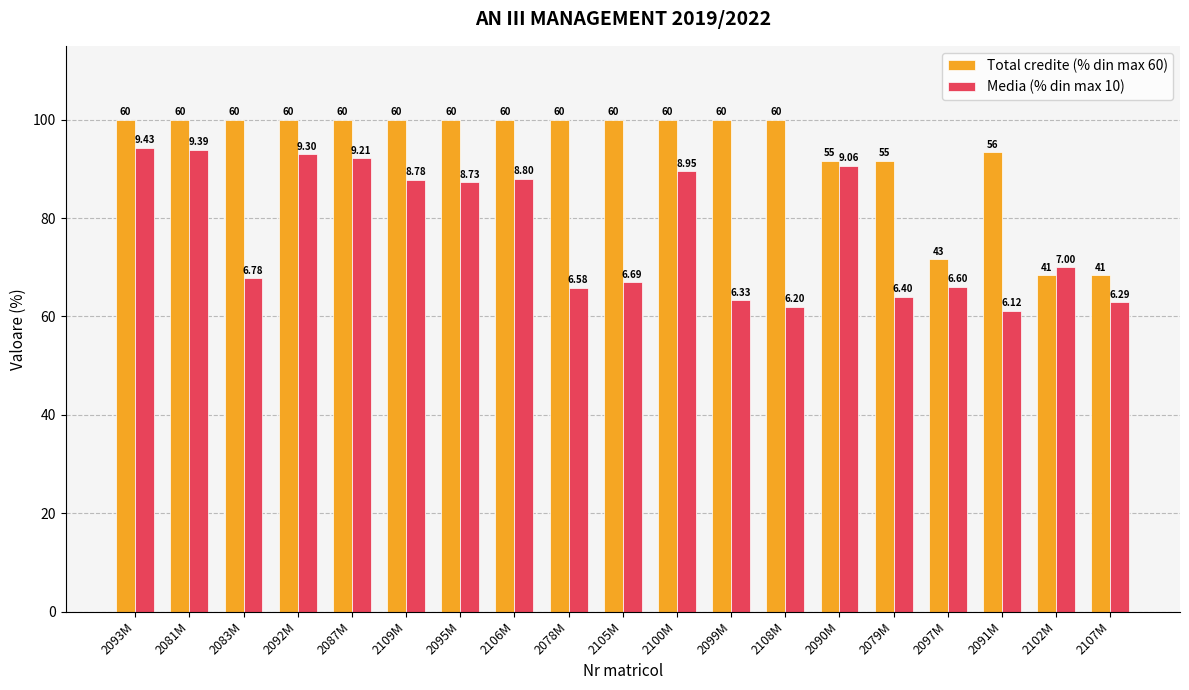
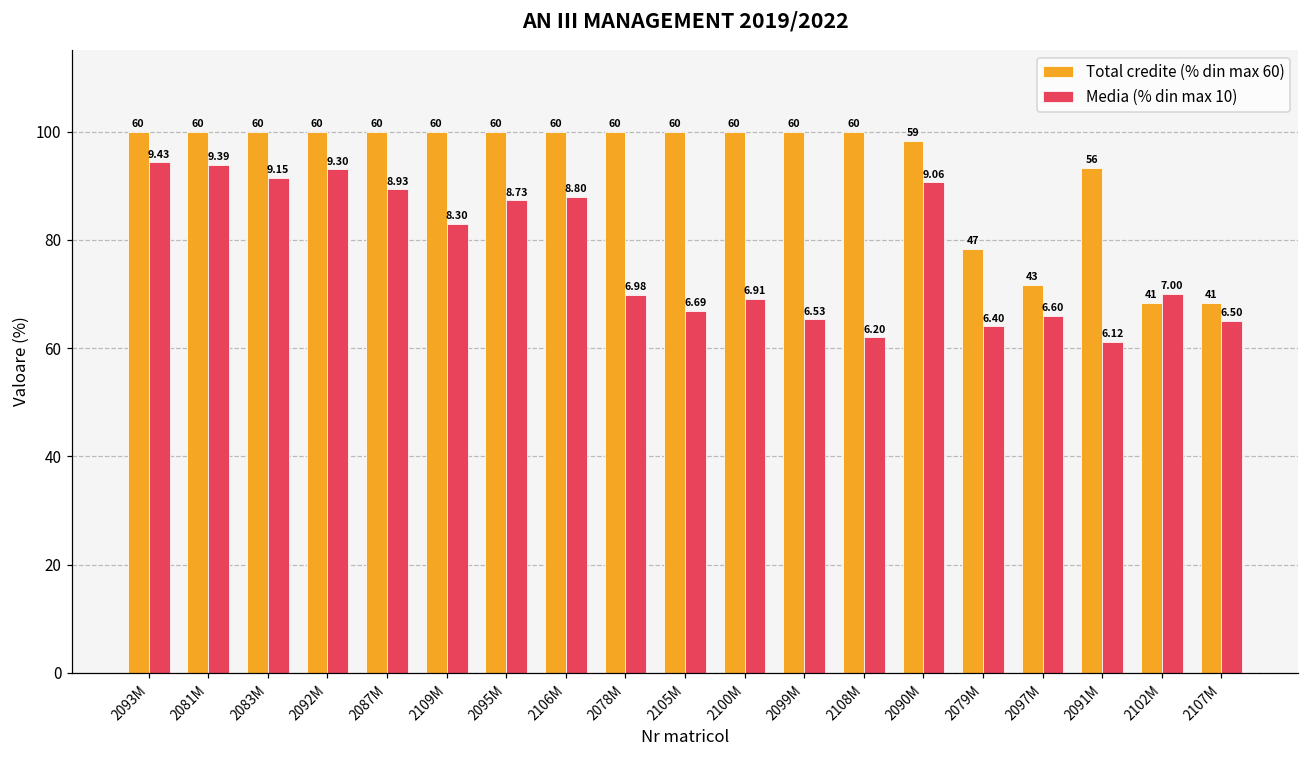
Media (% din max 10), 2083M: 6.78 -> 9.15
Media (% din max 10), 2087M: 9.21 -> 8.93
Media (% din max 10), 2109M: 8.78 -> 8.30
Media (% din max 10), 2078M: 6.58 -> 6.98
Media (% din max 10), 2100M: 8.95 -> 6.91
Media (% din max 10), 2099M: 6.33 -> 6.53
Total credite (% din max 60), 2090M: 55 -> 59
Total credite (% din max 60), 2079M: 55 -> 47
Media (% din max 10), 2107M: 6.29 -> 6.50
